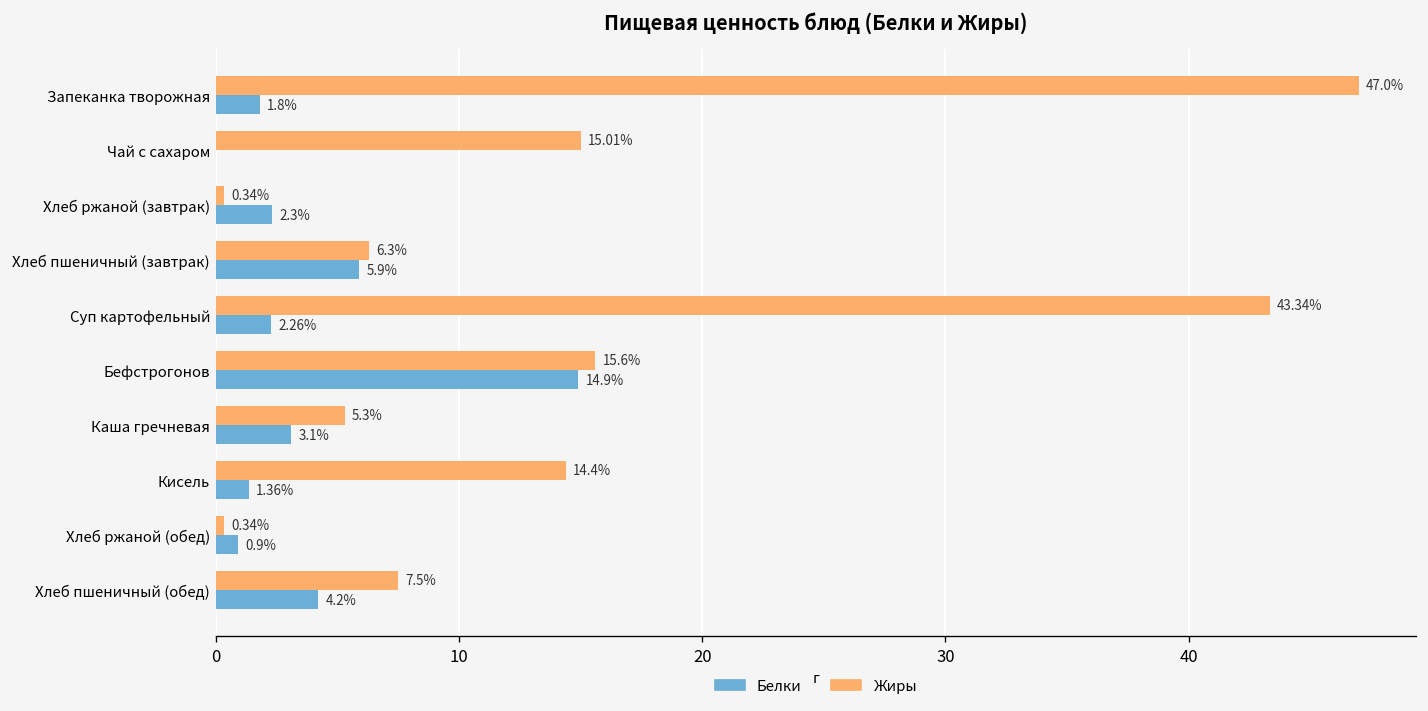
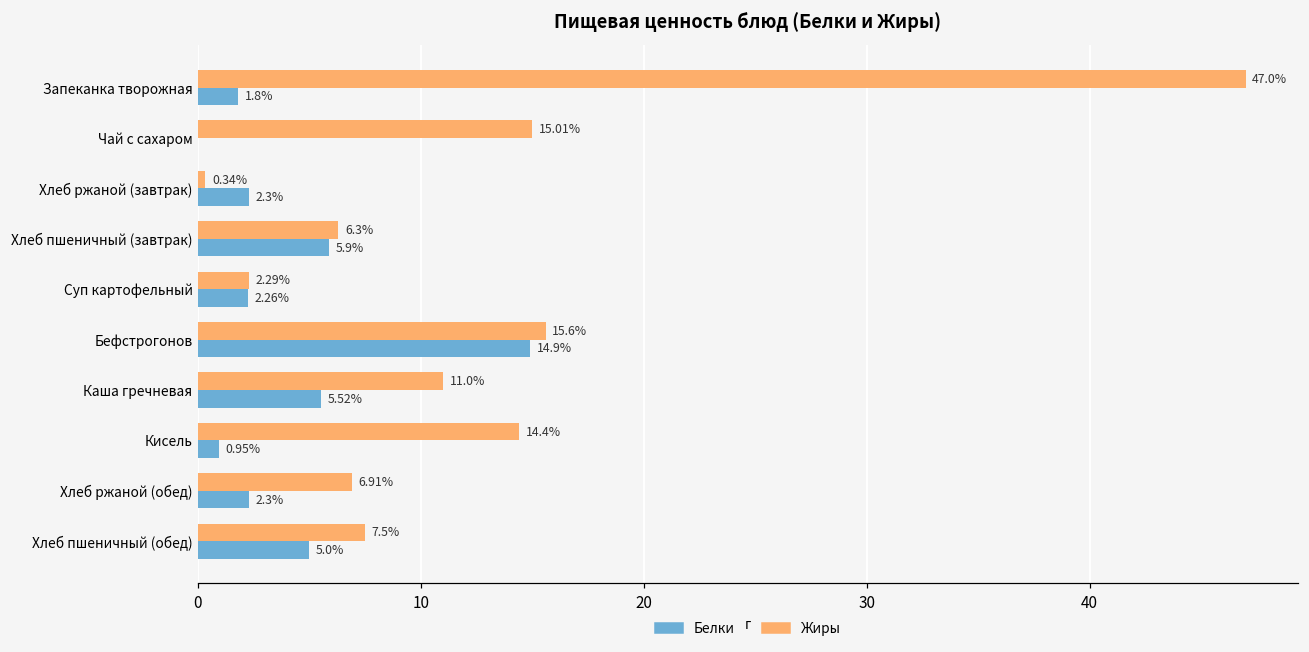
Жиры, Суп картофельный: 43.34% -> 2.29%
Жиры, Каша гречневая: 5.3% -> 11.0%
Белки, Каша гречневая: 3.1% -> 5.52%
Белки, Кисель: 1.36% -> 0.95%
Жиры, Хлеб ржаной (обед): 0.34% -> 6.91%
Белки, Хлеб ржаной (обед): 0.9% -> 2.3%
Белки, Хлеб пшеничный (обед): 4.2% -> 5.0%
